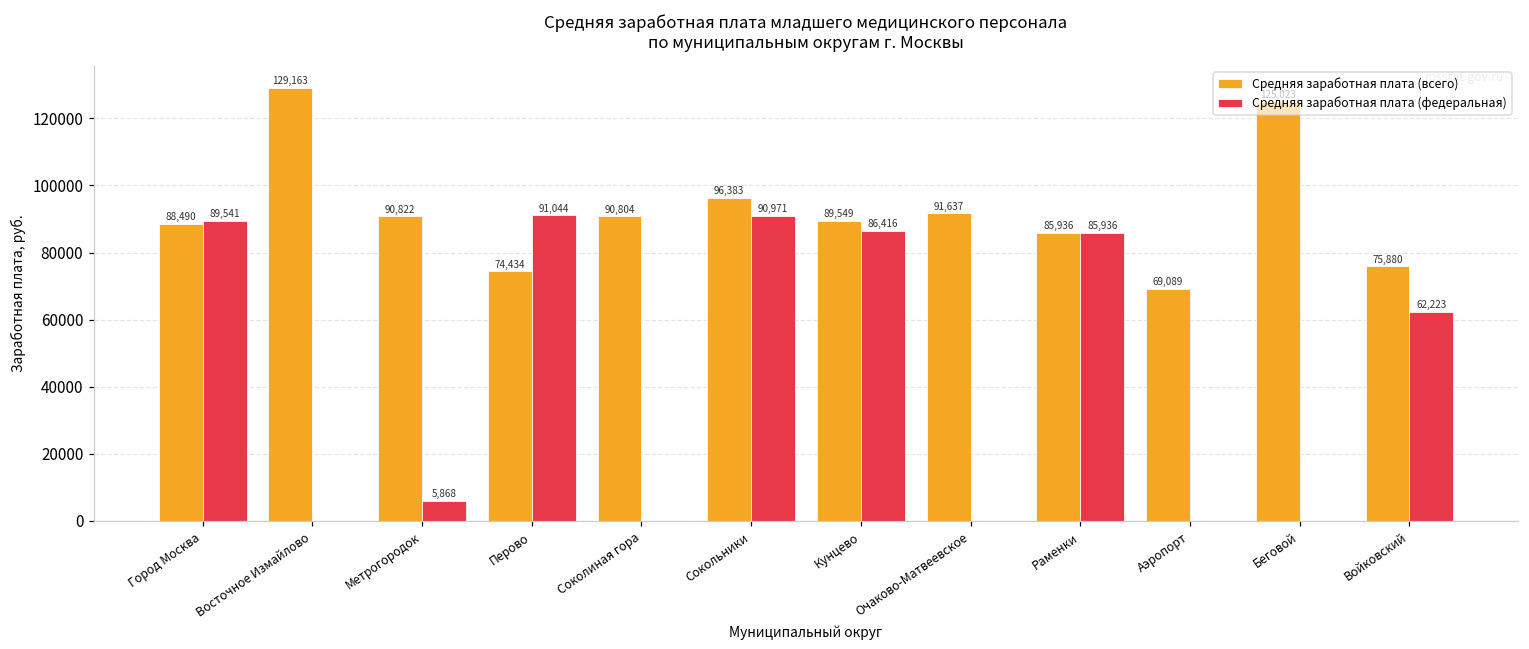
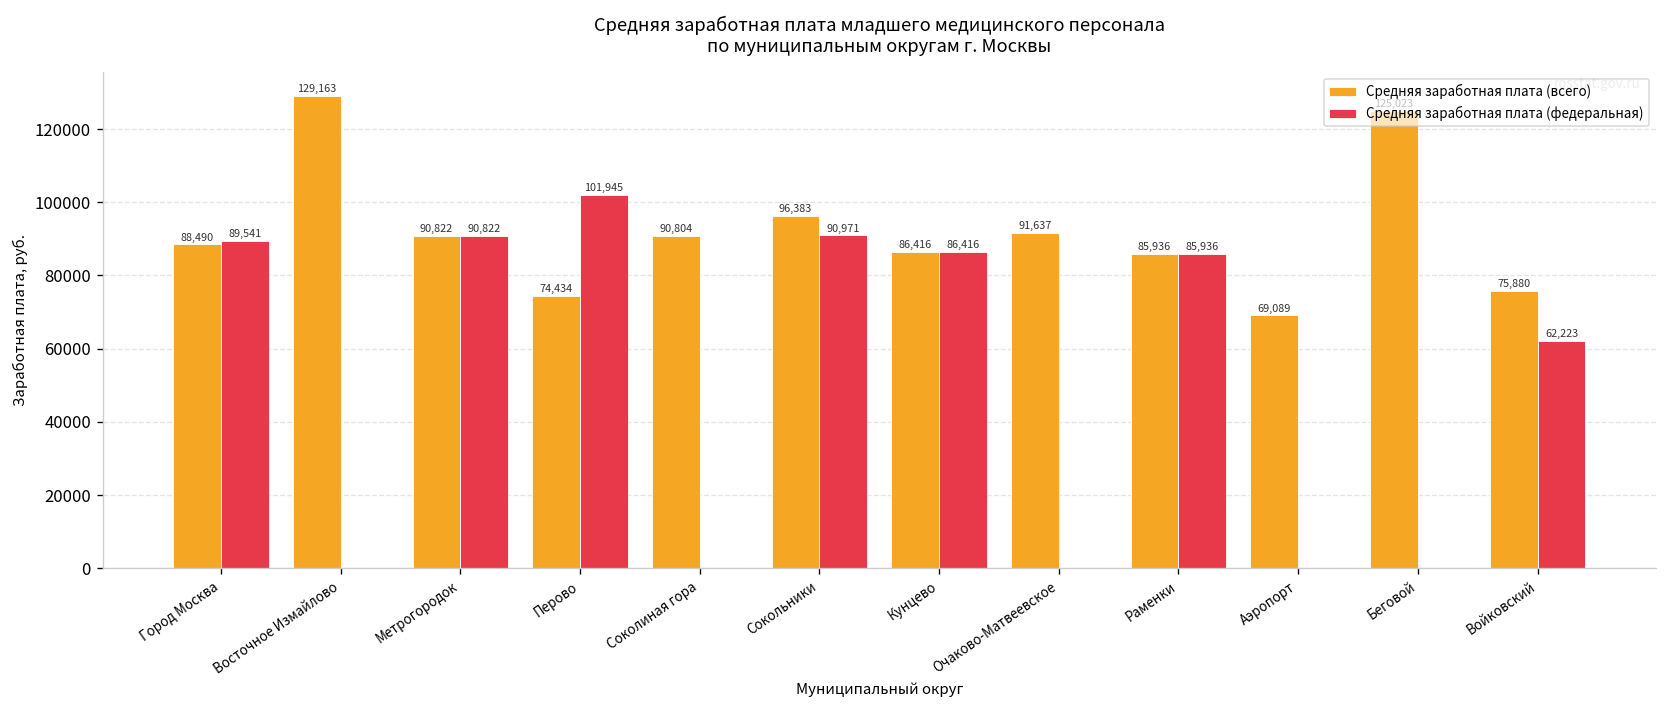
Средняя заработная плата (федеральная), Метрогородок: 5,868 -> 90,822
Средняя заработная плата (федеральная), Перово: 91,044 -> 101,945
Средняя заработная плата (всего), Кунцево: 89,549 -> 86,416
